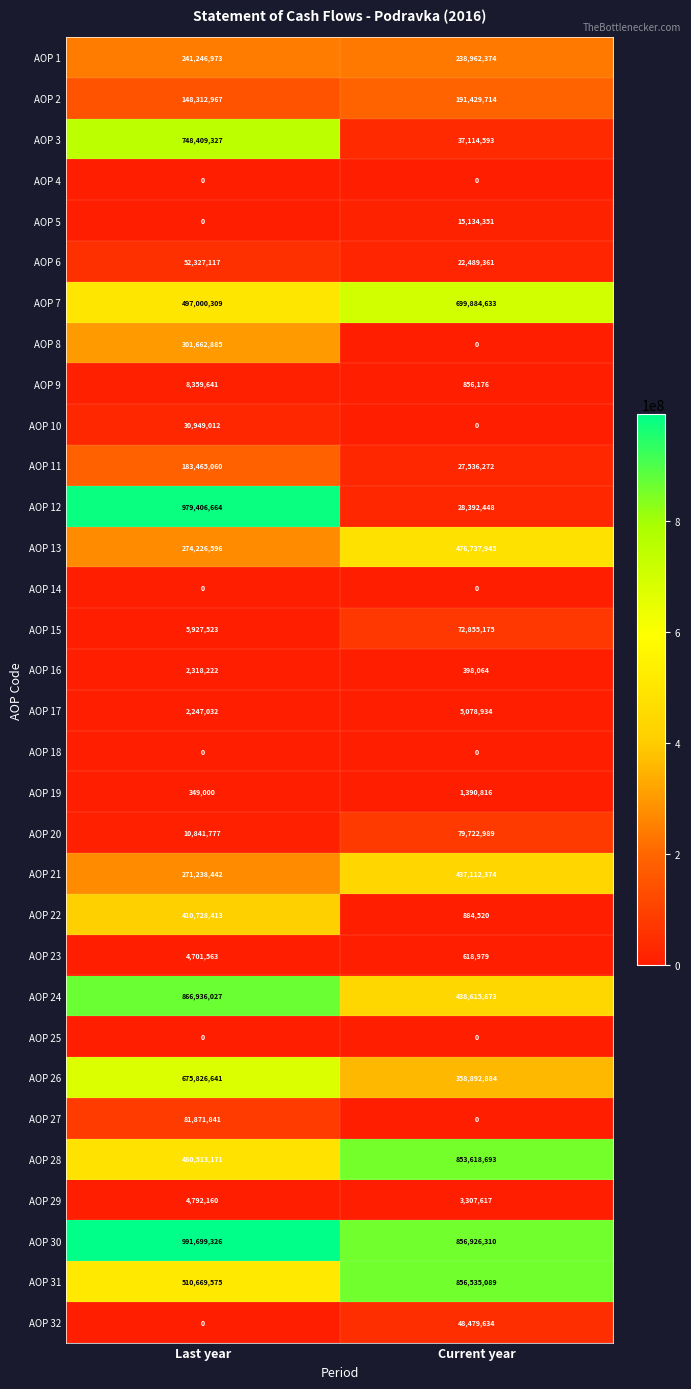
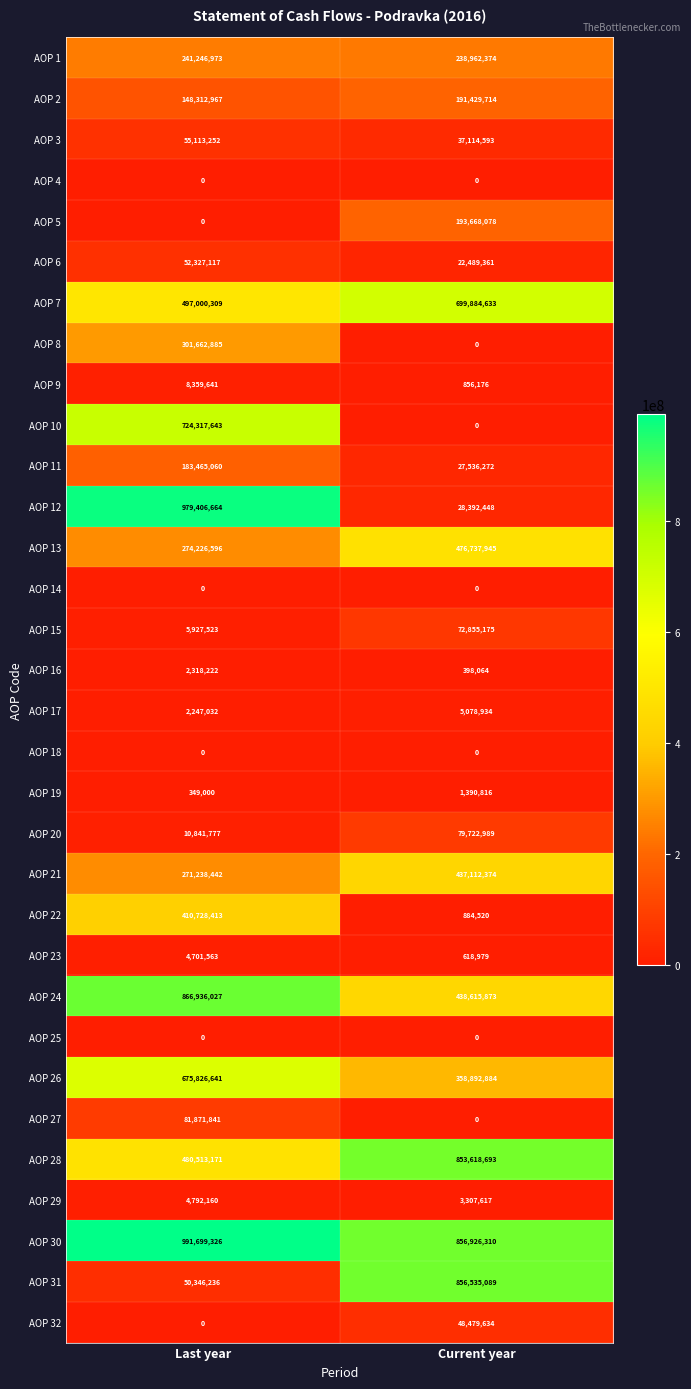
AOP 3, Last year: 748,409,327 -> 55,113,252
AOP 5, Current year: 15,134,351 -> 193,668,078
AOP 10, Last year: 30,949,012 -> 724,317,643
AOP 31, Last year: 510,669,575 -> 50,346,236
